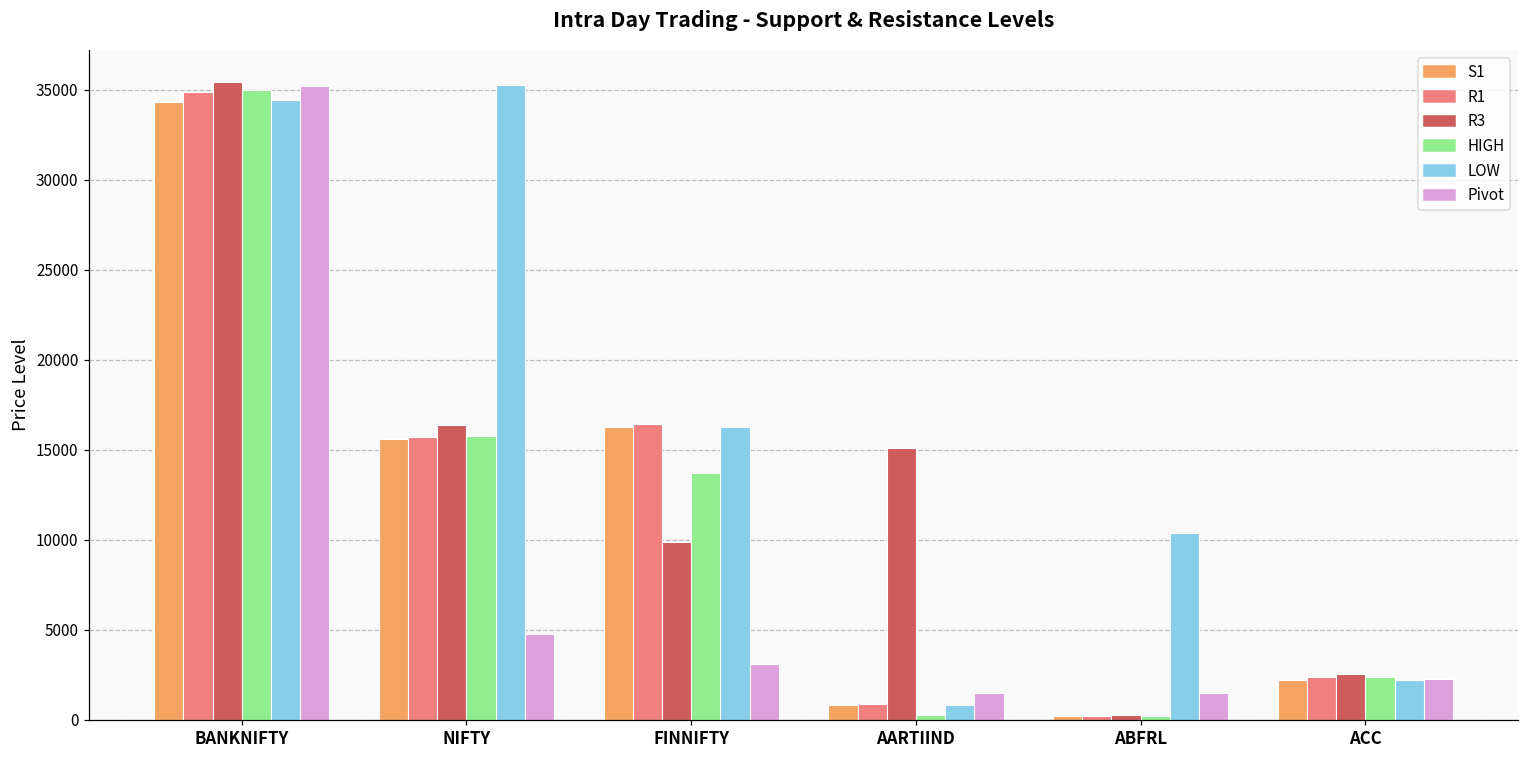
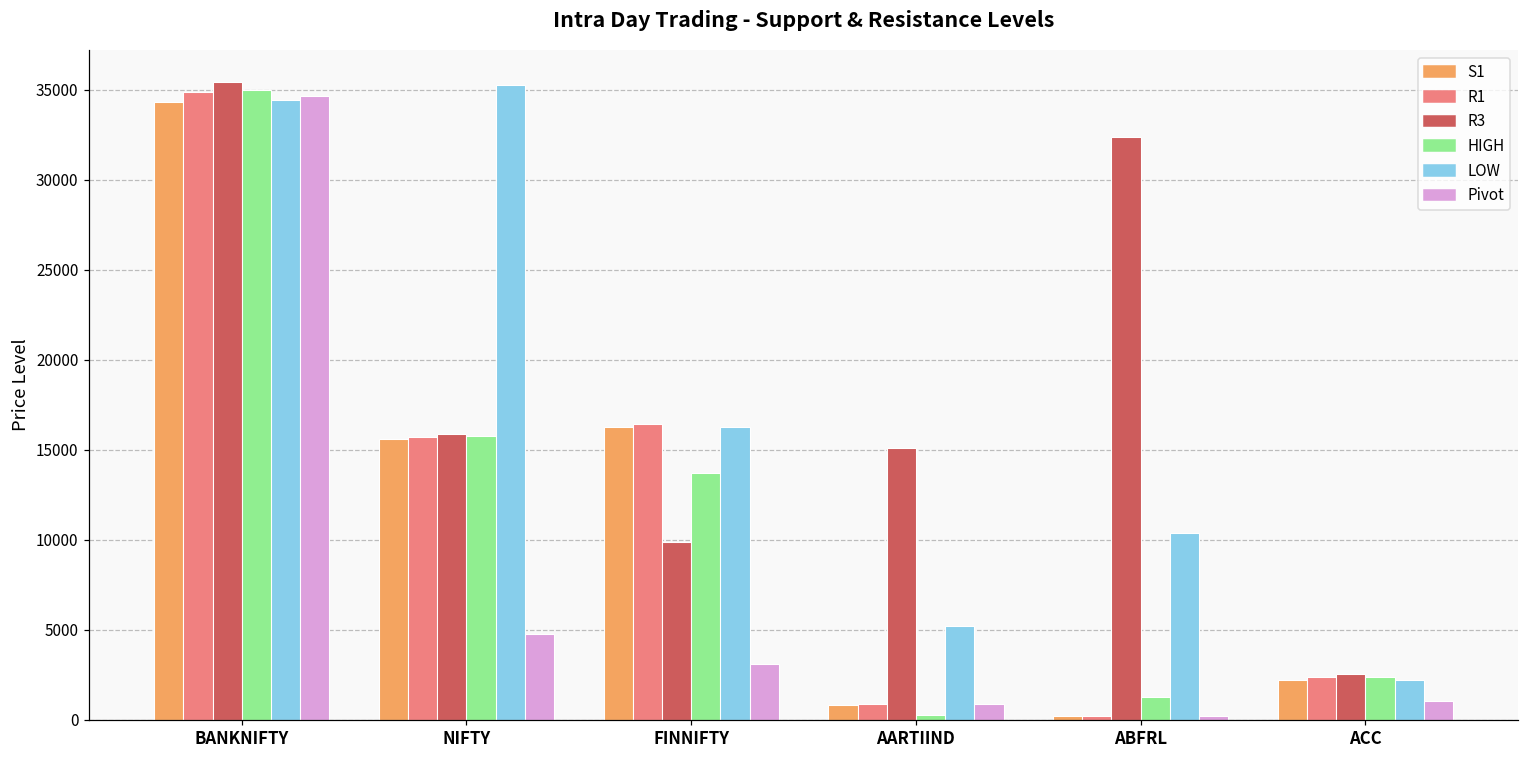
Pivot, BANKNIFTY: 35200 -> 34600
R3, NIFTY: 16400 -> 15900
LOW, AARTIIND: 800 -> 5200
Pivot, AARTIIND: 1500 -> 900
R3, ABFRL: 200 -> 32400
HIGH, ABFRL: 200 -> 1200
Pivot, ABFRL: 1500 -> 200
Pivot, ACC: 2300 -> 1000
